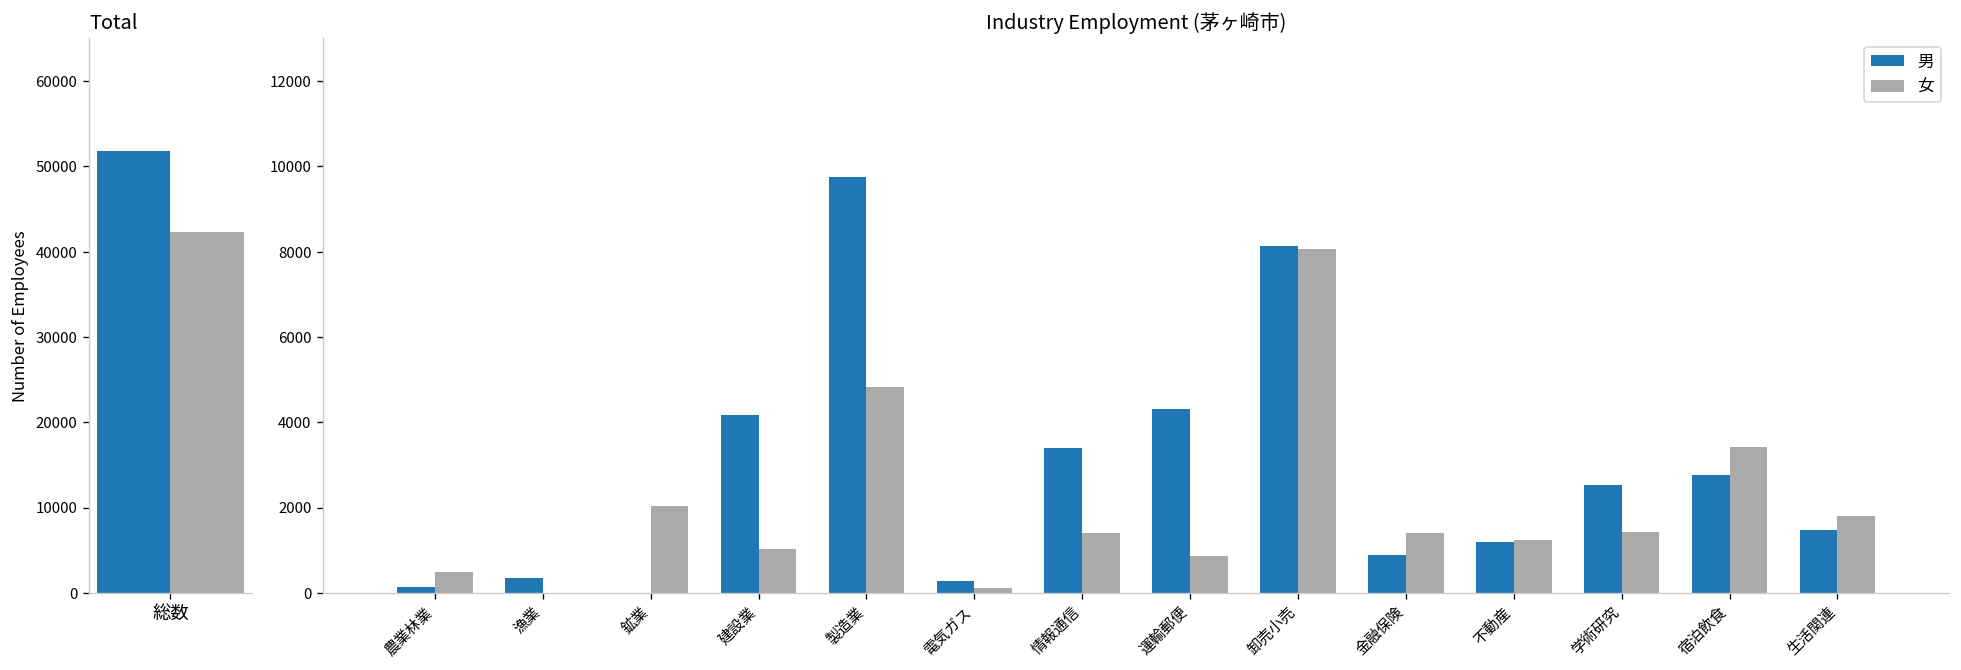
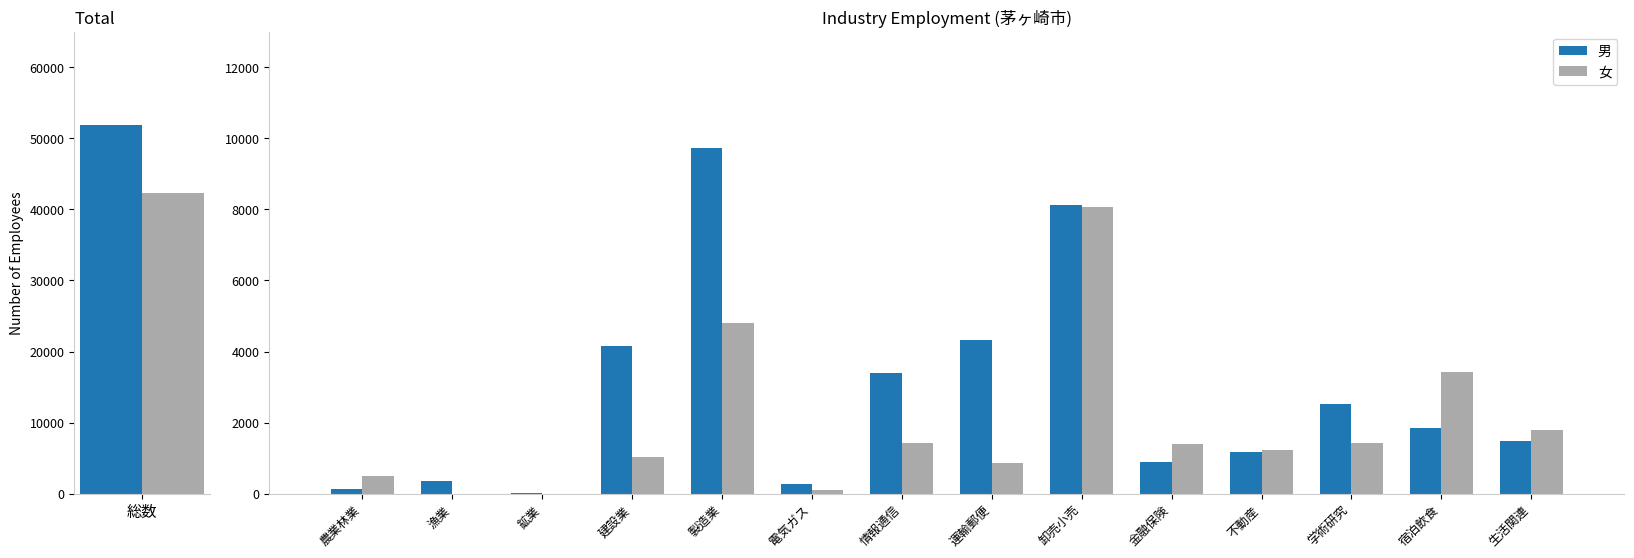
Industry Employment (茅ヶ崎市), 女, 鉱業: 2000 -> 0
Industry Employment (茅ヶ崎市), 男, 宿泊飲食: 2800 -> 1800
